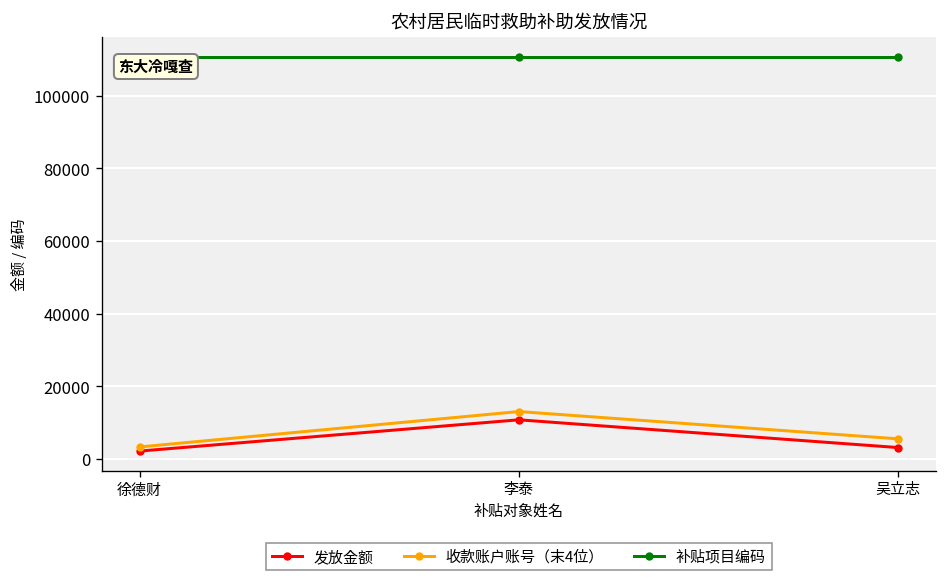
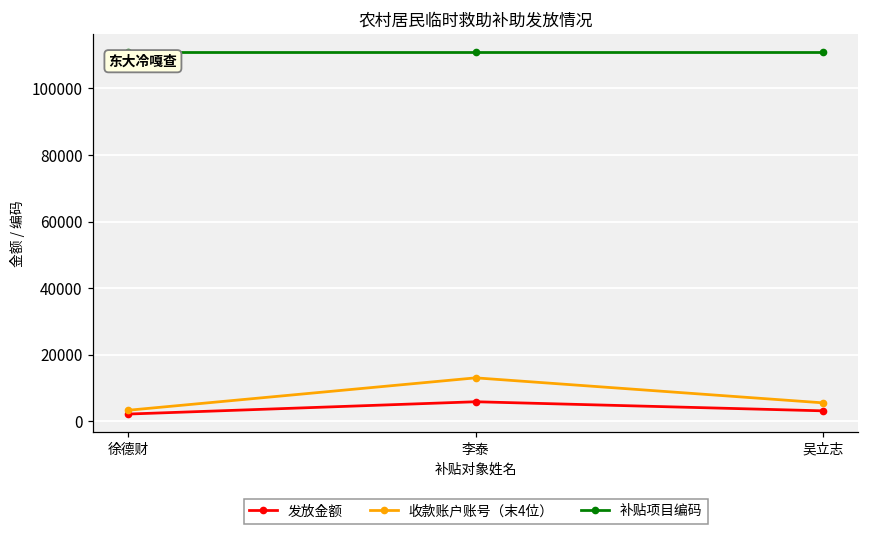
发放金额, 李泰: 11000 -> 6000
